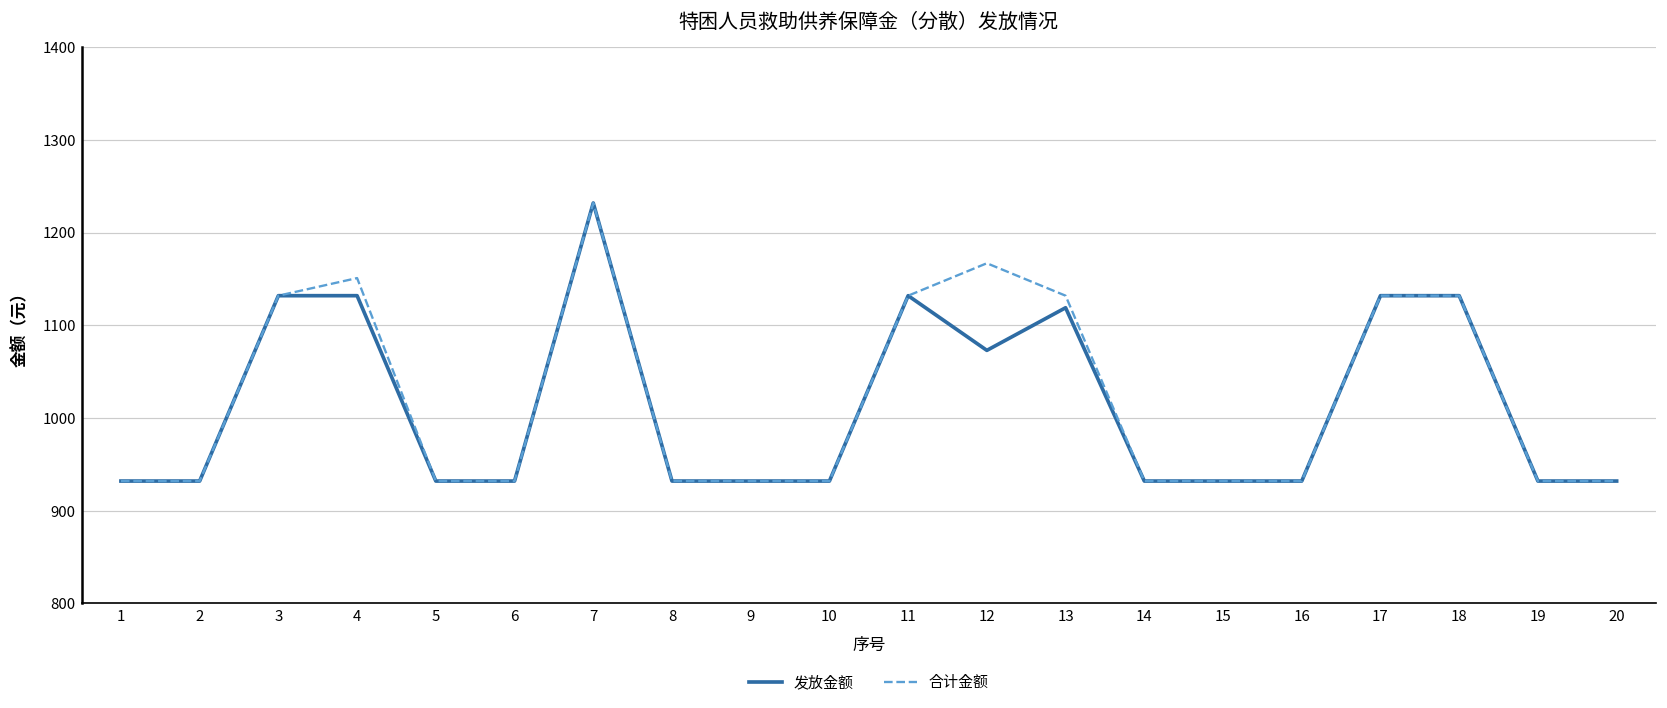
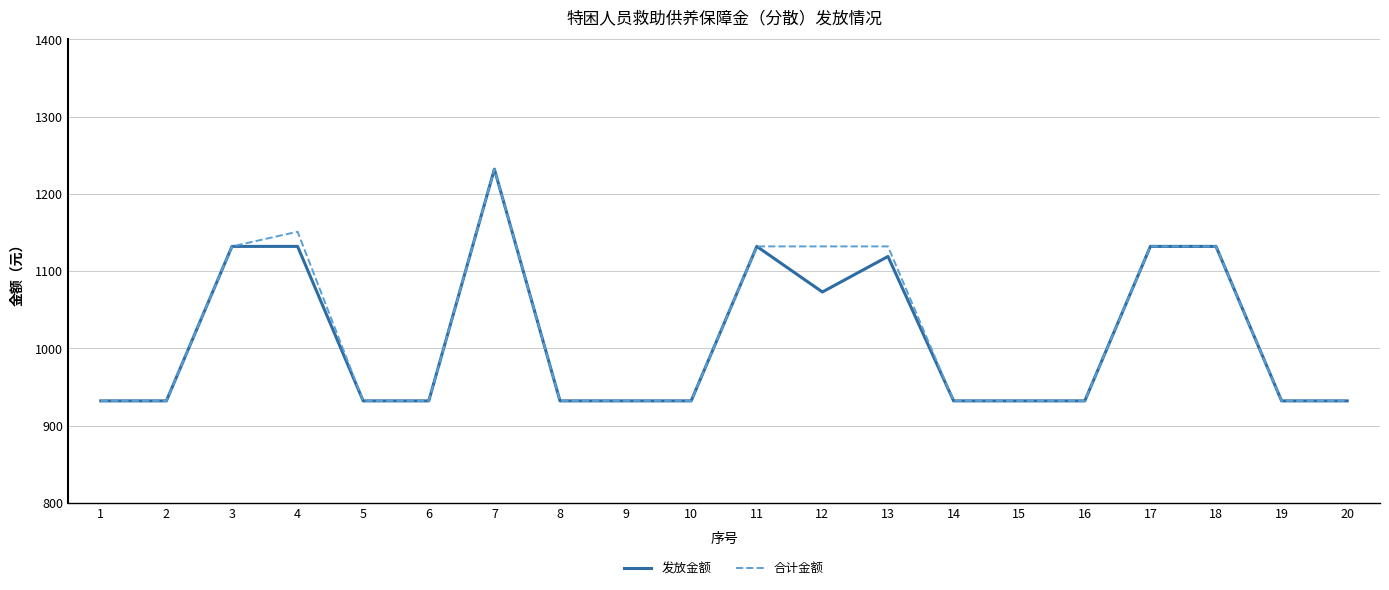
合计金额, 12: 1170 -> 1130
